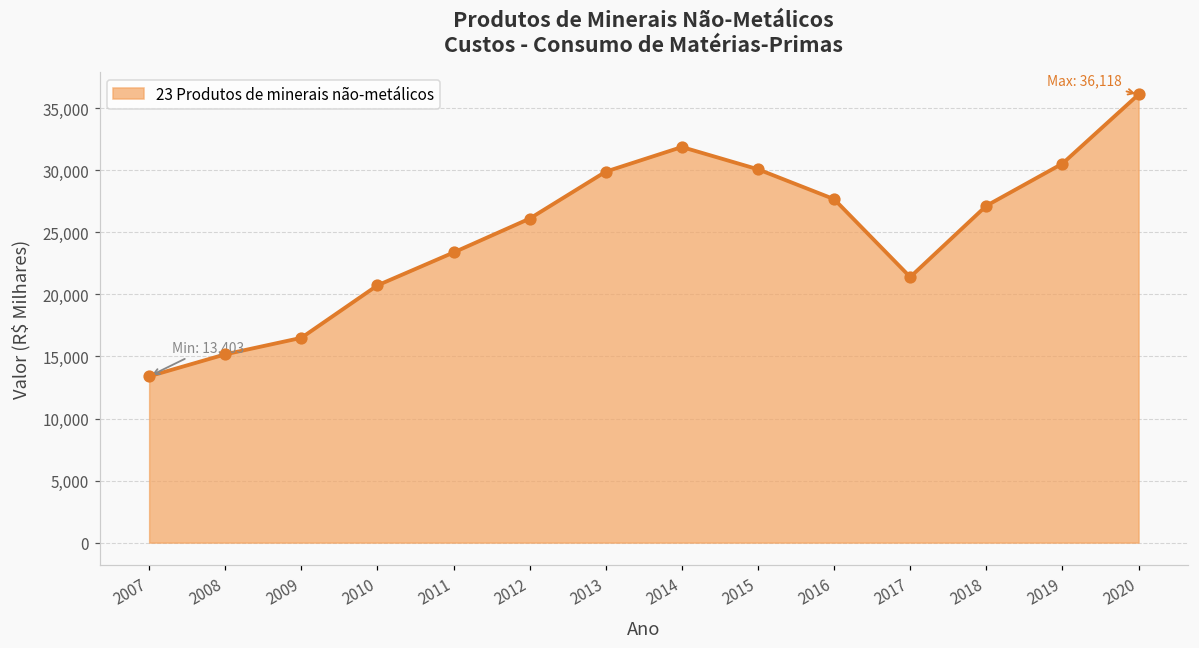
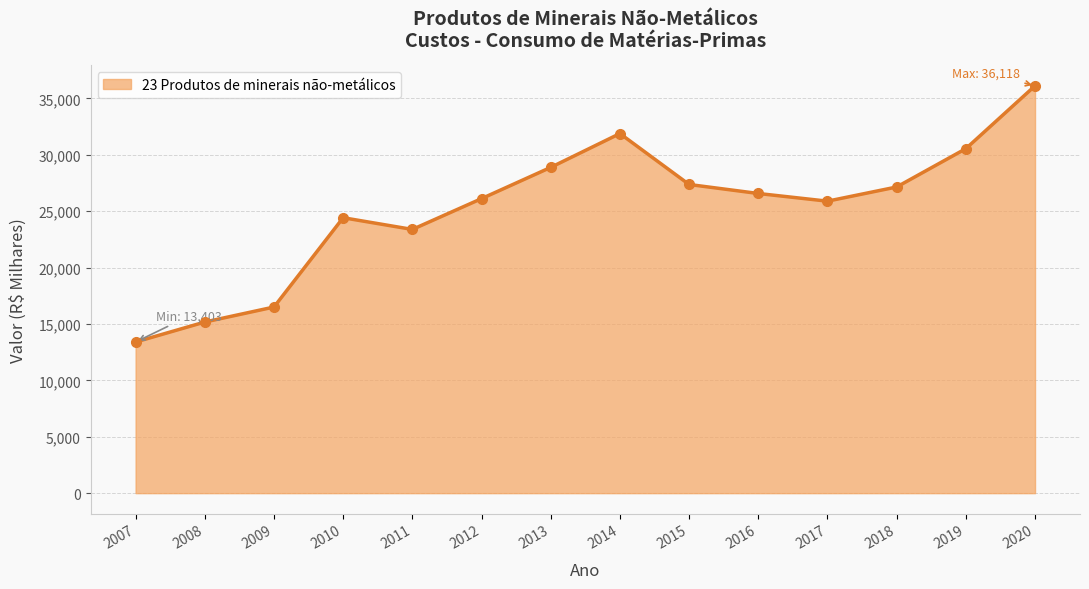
2010: 20,700 -> 24,400
2013: 29,900 -> 28,900
2015: 30,100 -> 27,400
2016: 27,700 -> 26,600
2017: 21,400 -> 25,900
